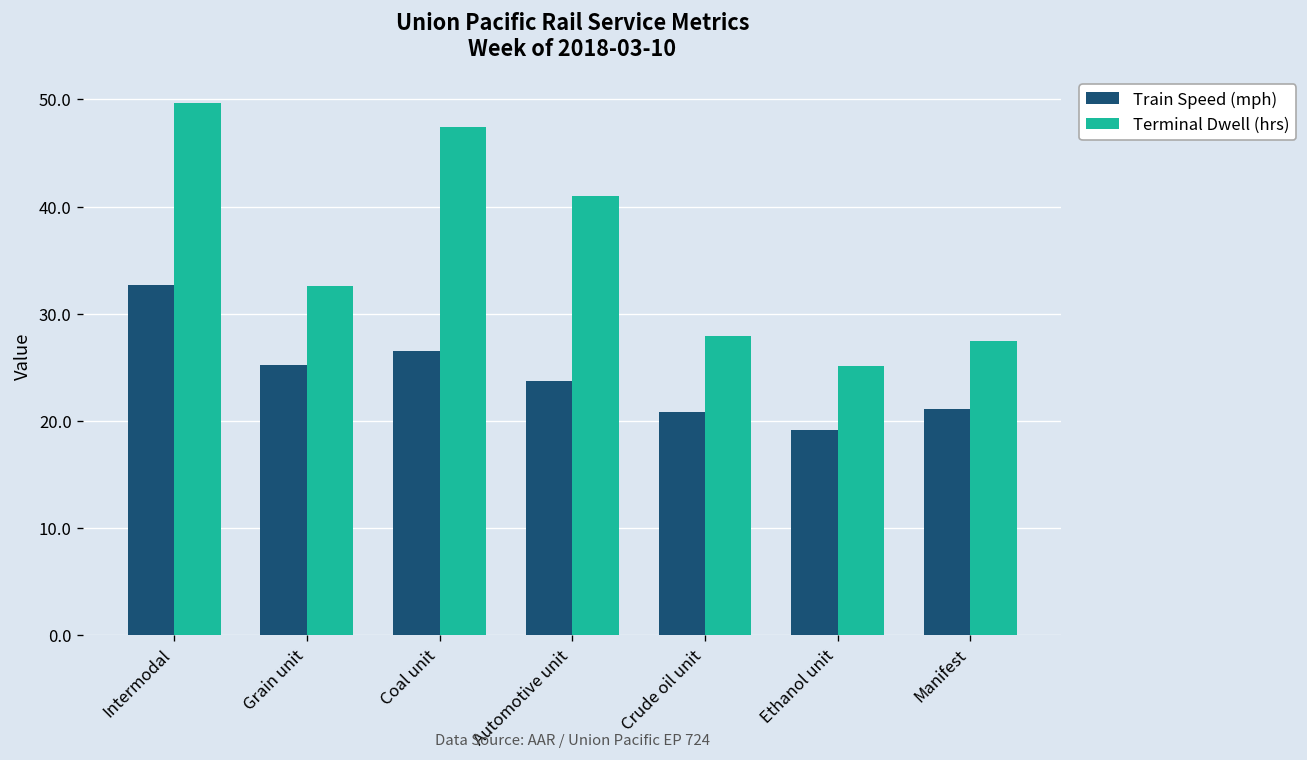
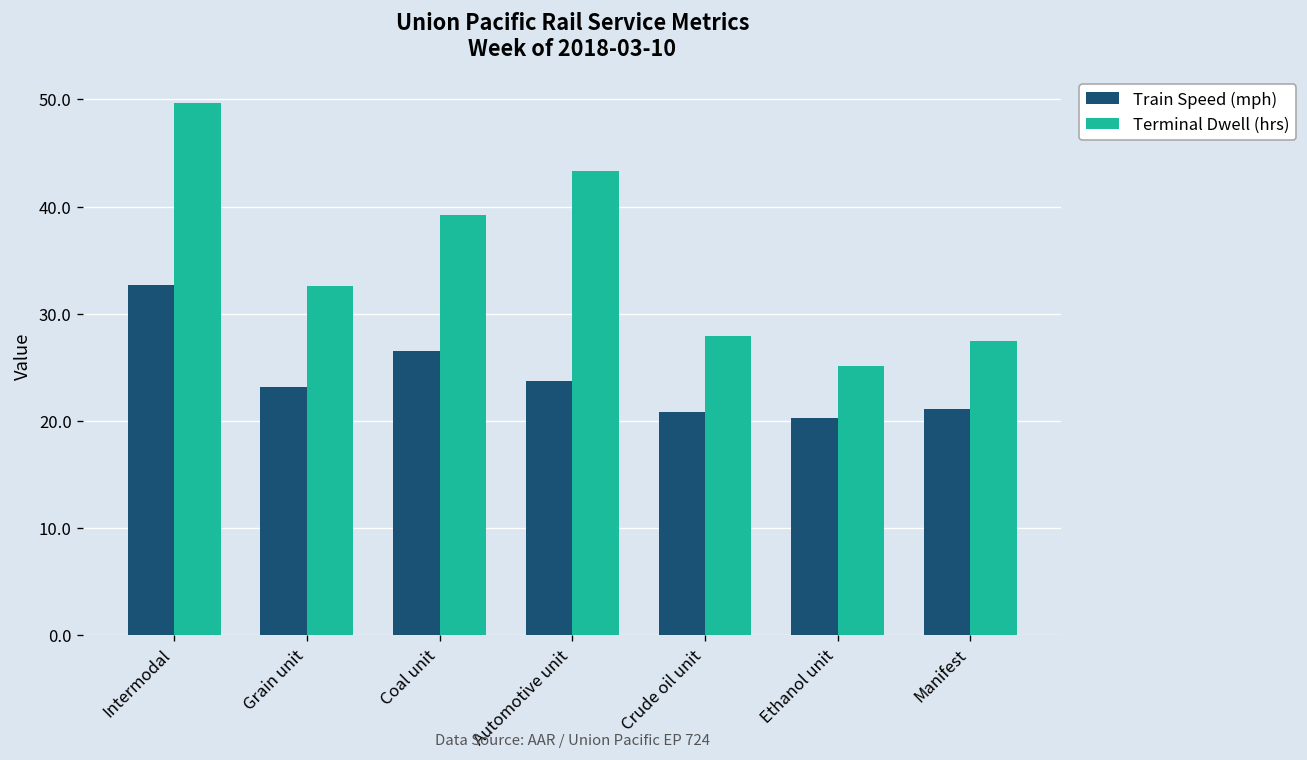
Train Speed (mph), Grain unit: 25 -> 23
Terminal Dwell (hrs), Coal unit: 47 -> 39
Terminal Dwell (hrs), Automotive unit: 41 -> 43
Train Speed (mph), Ethanol unit: 19 -> 20
